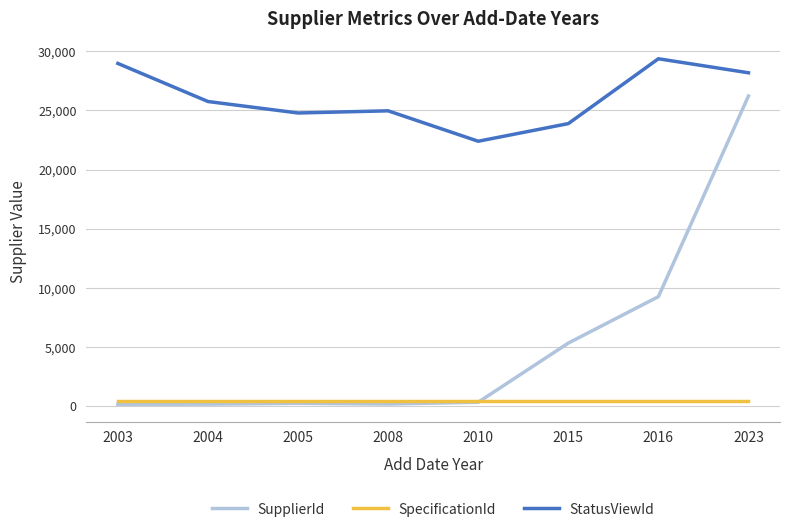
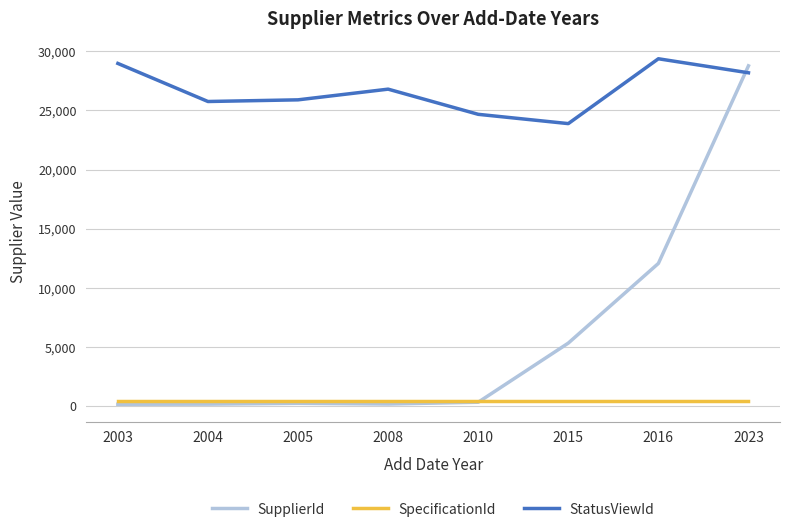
StatusViewId, 2005: 24,800 -> 25,900
StatusViewId, 2008: 25,000 -> 26,800
StatusViewId, 2010: 22,400 -> 24,700
SupplierId, 2016: 9,300 -> 12,100
SupplierId, 2023: 26,200 -> 28,800
